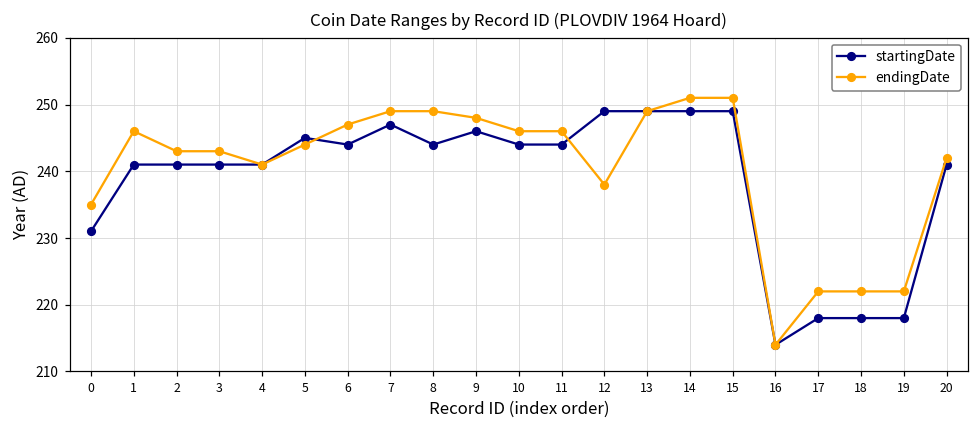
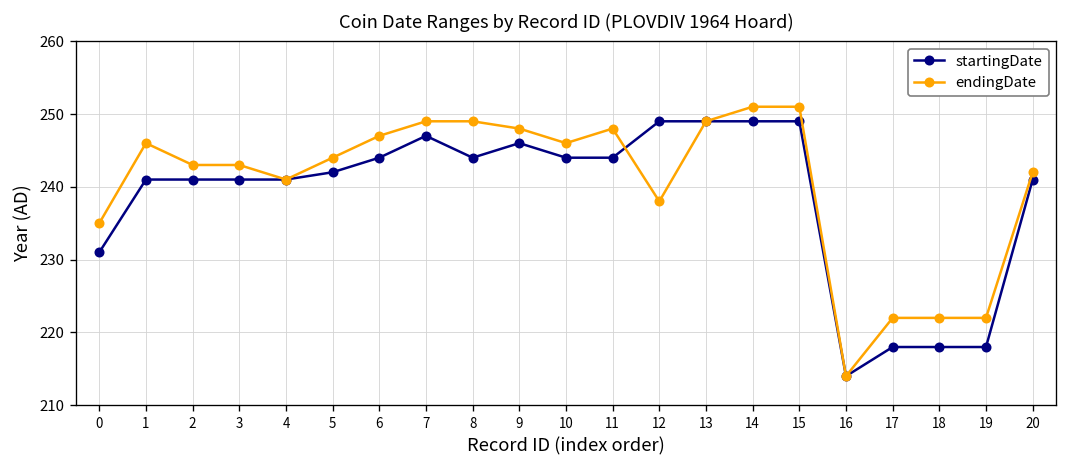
startingDate, 5: 245 -> 242
endingDate, 11: 246 -> 248
